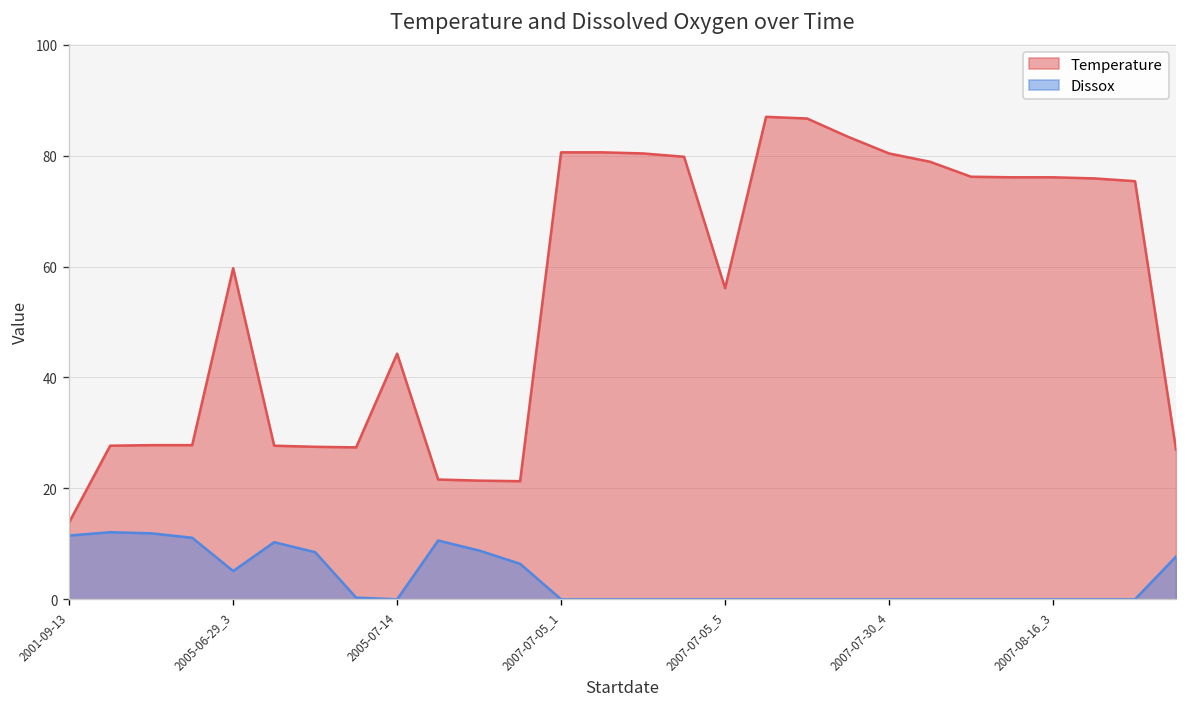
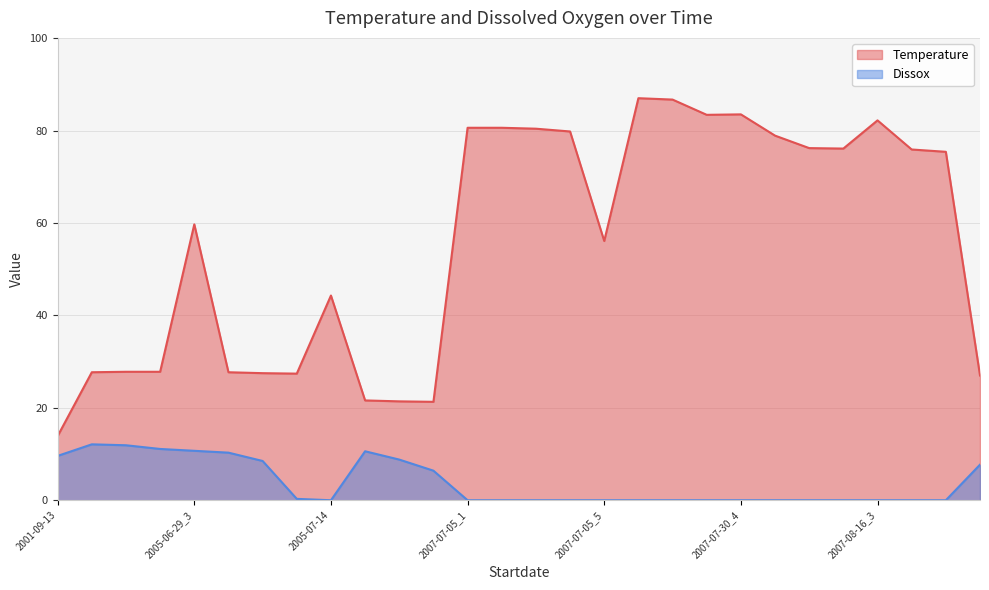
Dissox, 2001-09-13: 12 -> 10
Dissox, 2005-06-29_3: 5 -> 11
Temperature, 2007-07-30_4: 80 -> 84
Temperature, 2007-08-16_3: 76 -> 82
